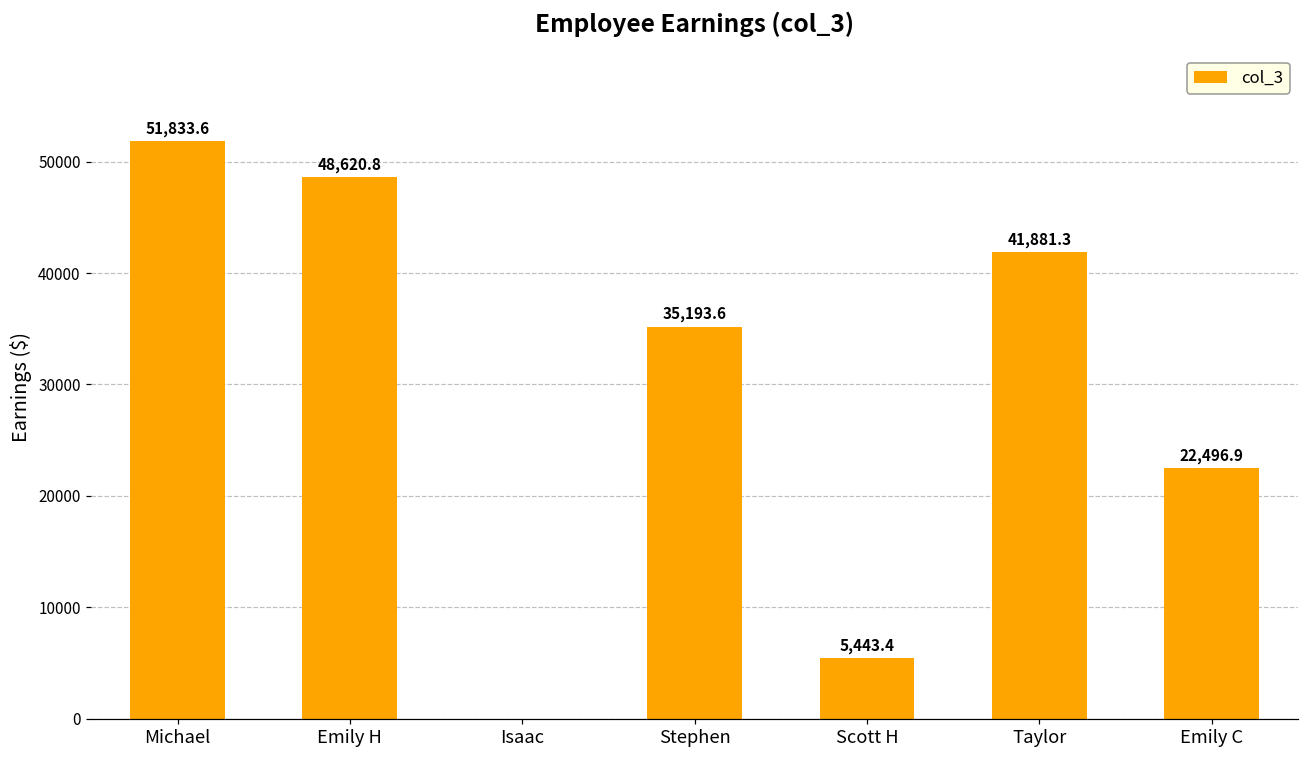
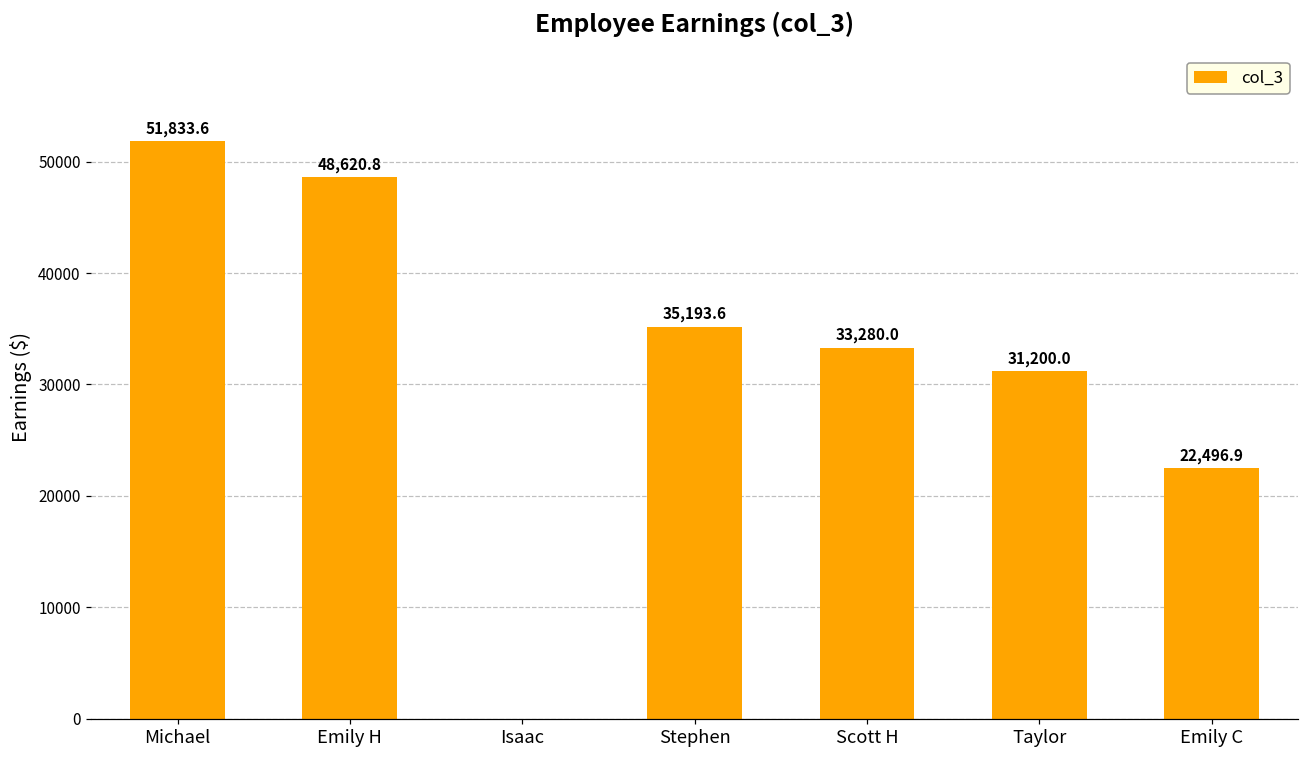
Scott H: 5,443.4 -> 33,280.0
Taylor: 41,881.3 -> 31,200.0
